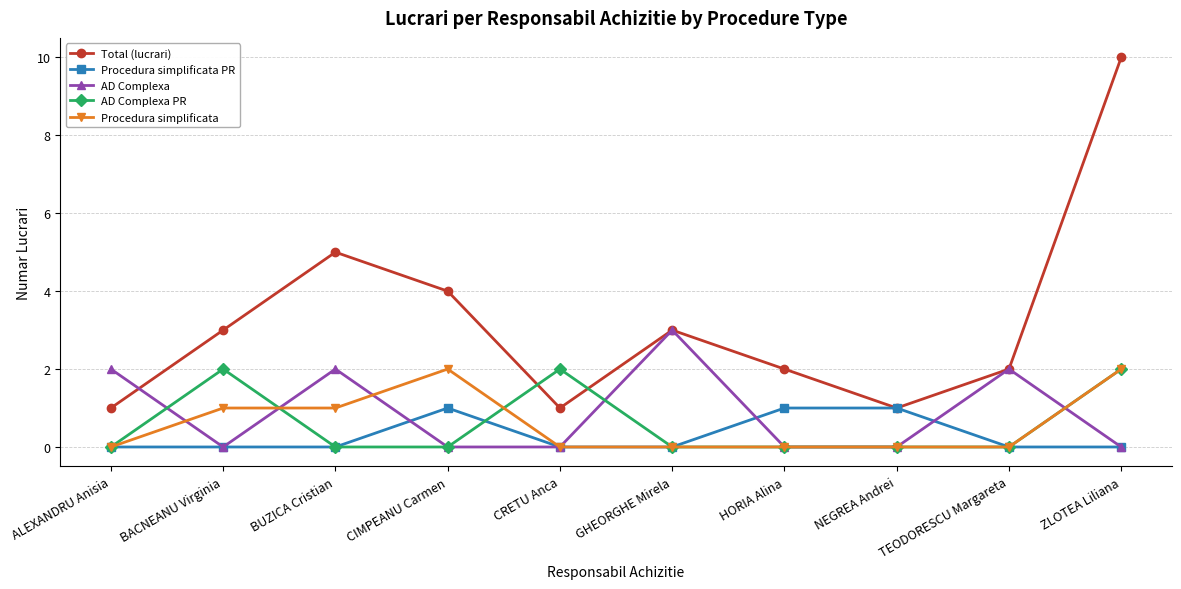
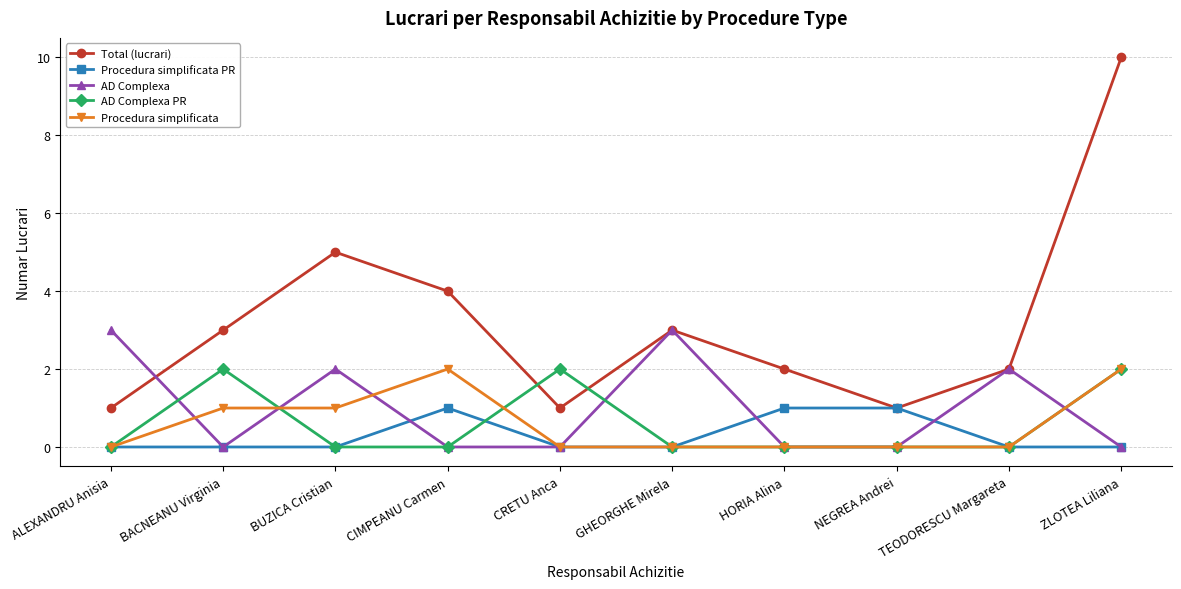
AD Complexa, ALEXANDRU Anisia: 2 -> 3
